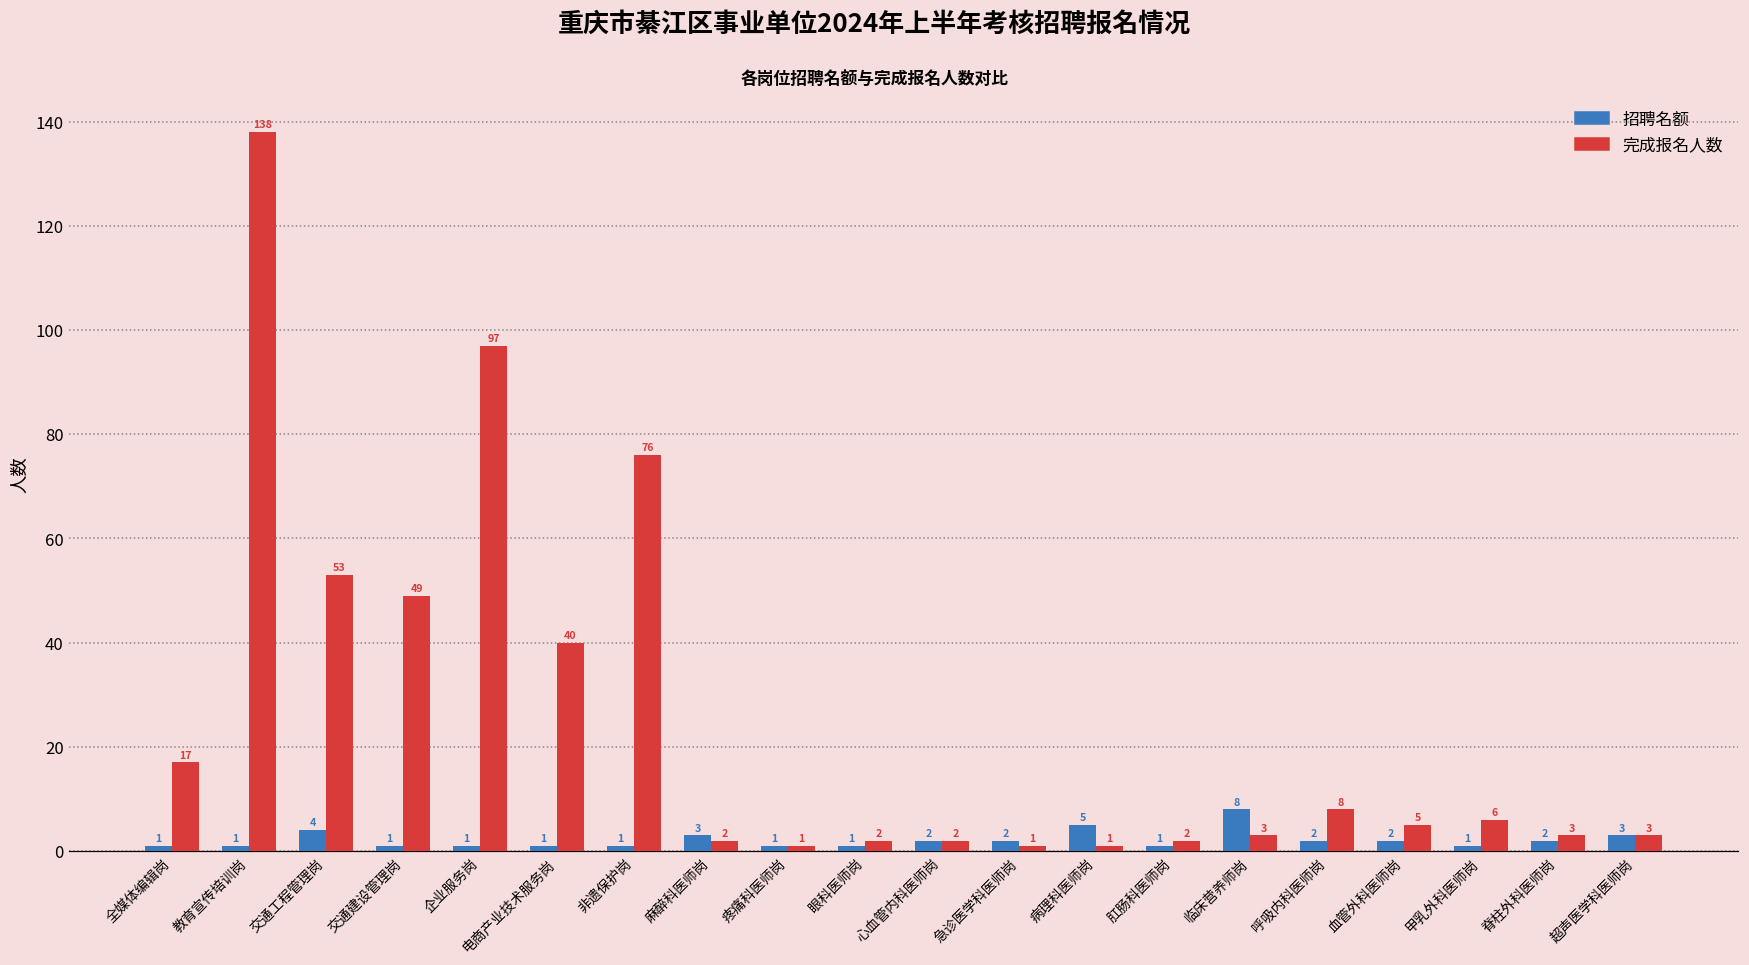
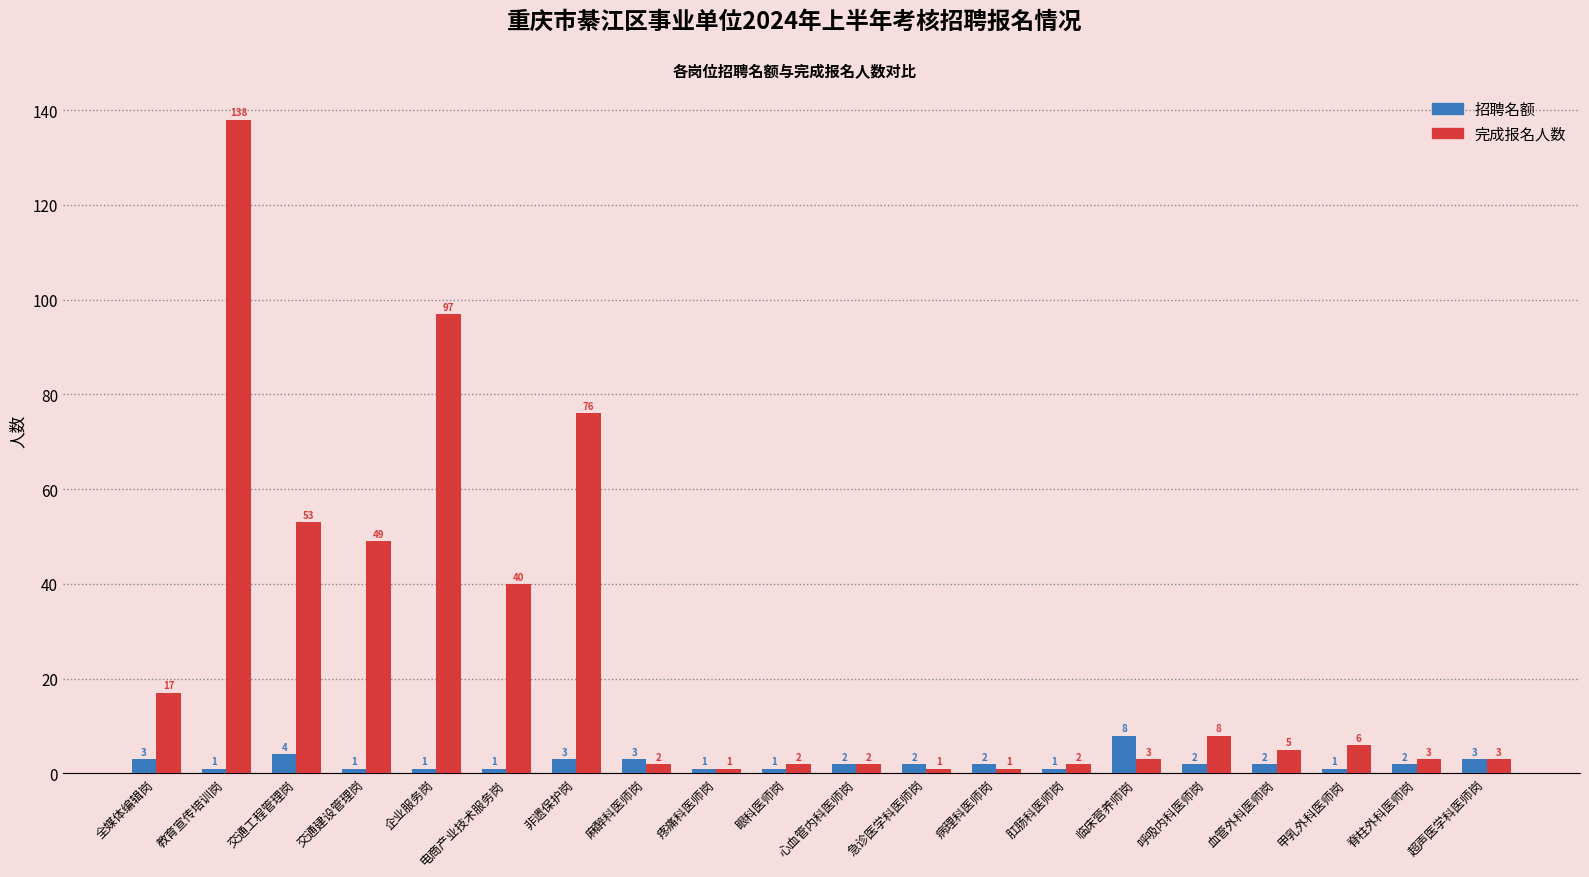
招聘名额, 全媒体编辑岗: 1 -> 3
招聘名额, 非遗保护岗: 1 -> 3
招聘名额, 病理科医师岗: 5 -> 2
